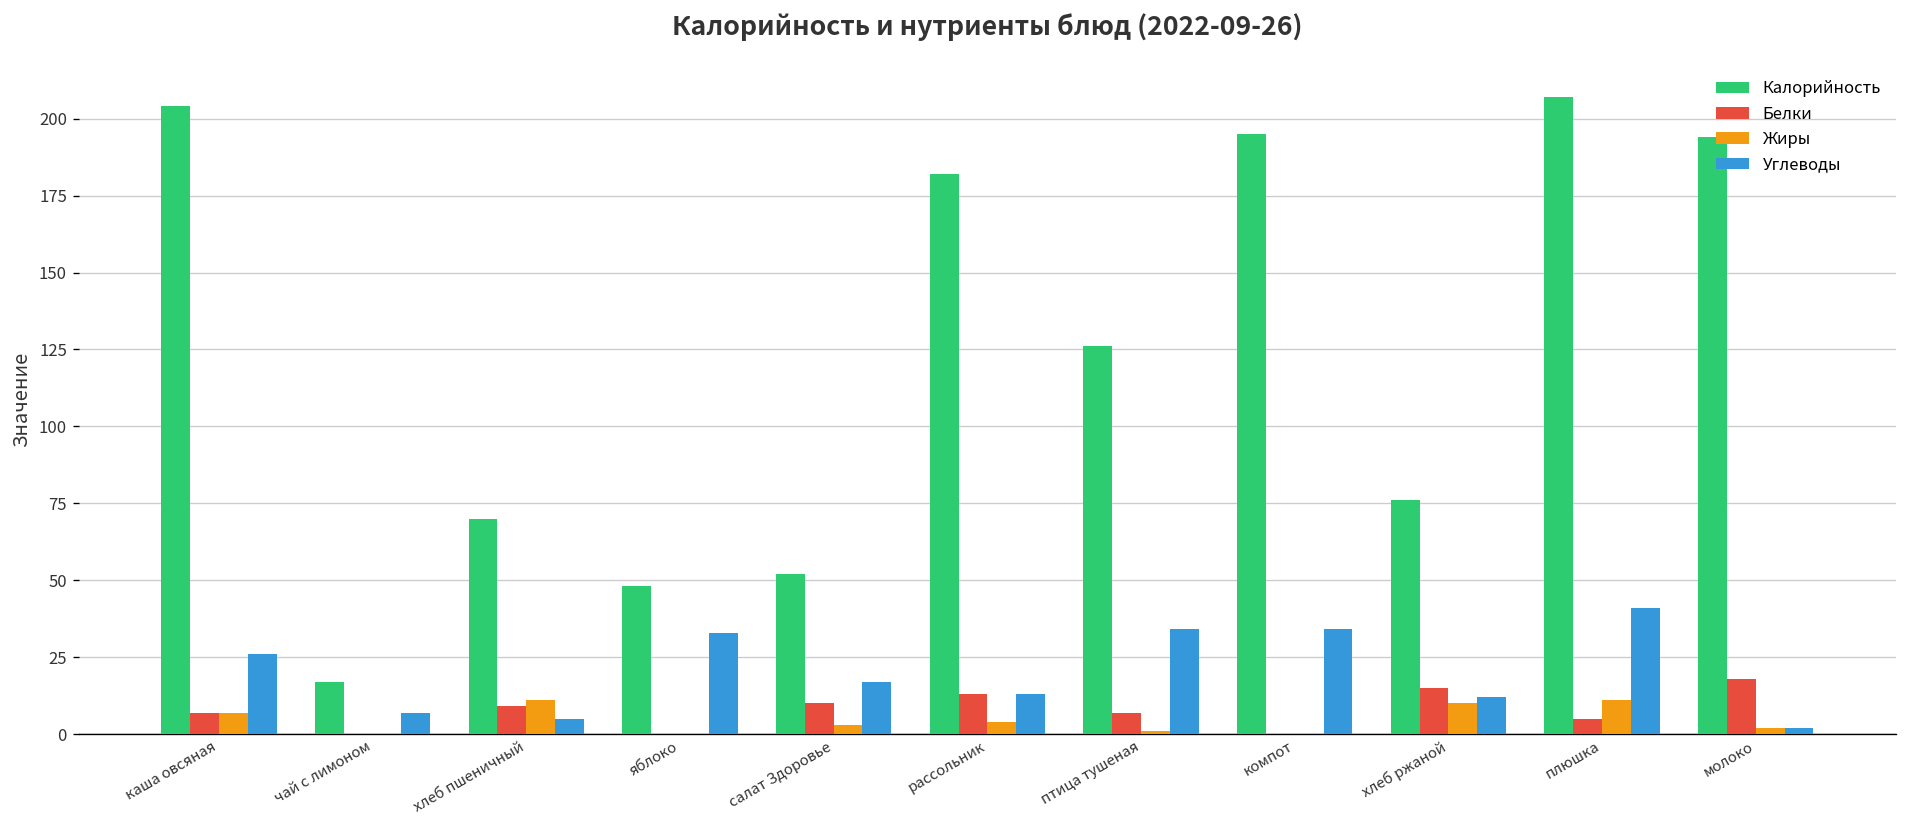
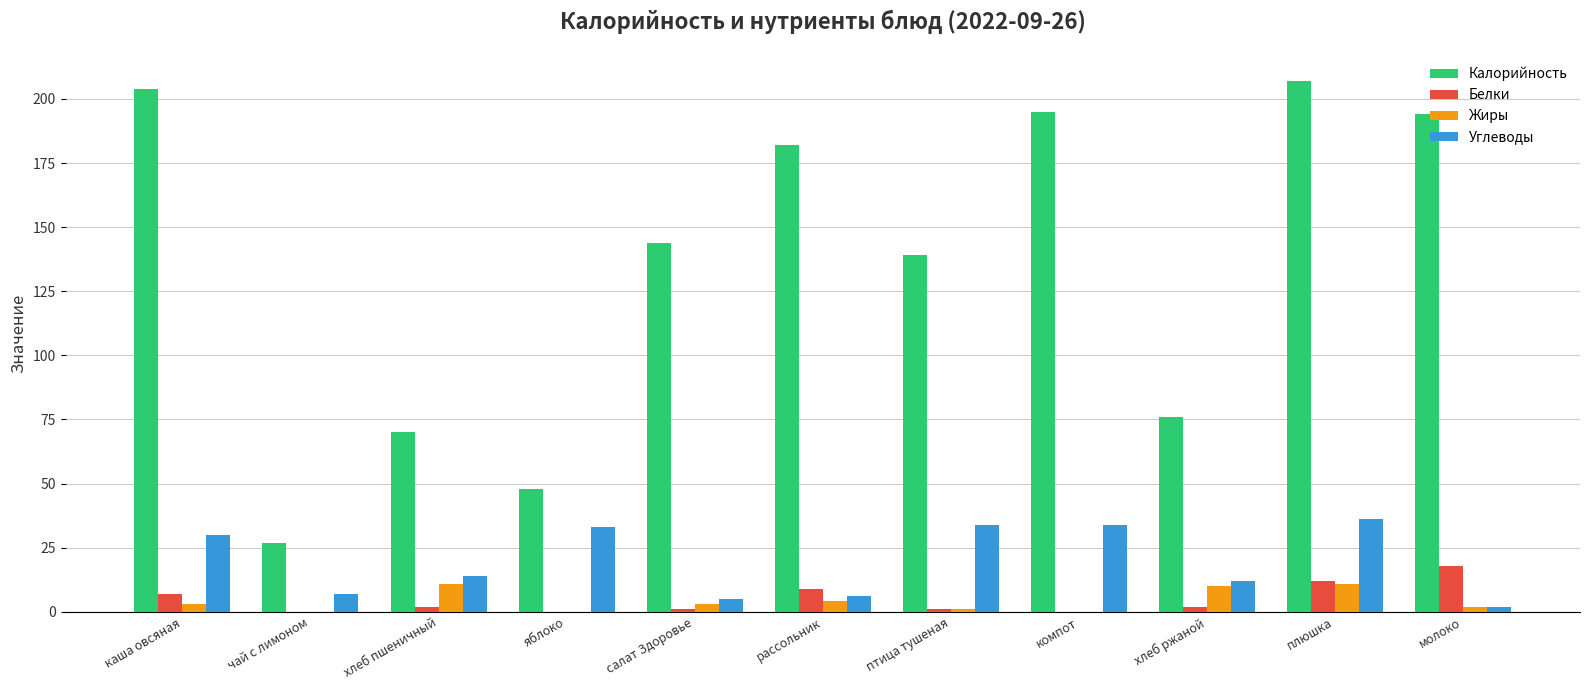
Жиры, каша овсяная: 7 -> 3
Углеводы, каша овсяная: 26 -> 30
Калорийность, чай с лимоном: 17 -> 27
Белки, хлеб пшеничный: 9 -> 2
Углеводы, хлеб пшеничный: 5 -> 14
Калорийность, салат Здоровье: 52 -> 144
Белки, салат Здоровье: 10 -> 1
Углеводы, салат Здоровье: 17 -> 5
Белки, рассольник: 13 -> 9
Углеводы, рассольник: 13 -> 6
Калорийность, птица тушеная: 126 -> 139
Белки, птица тушеная: 7 -> 1
Белки, хлеб ржаной: 15 -> 2
Белки, плюшка: 5 -> 12
Углеводы, плюшка: 41 -> 36
